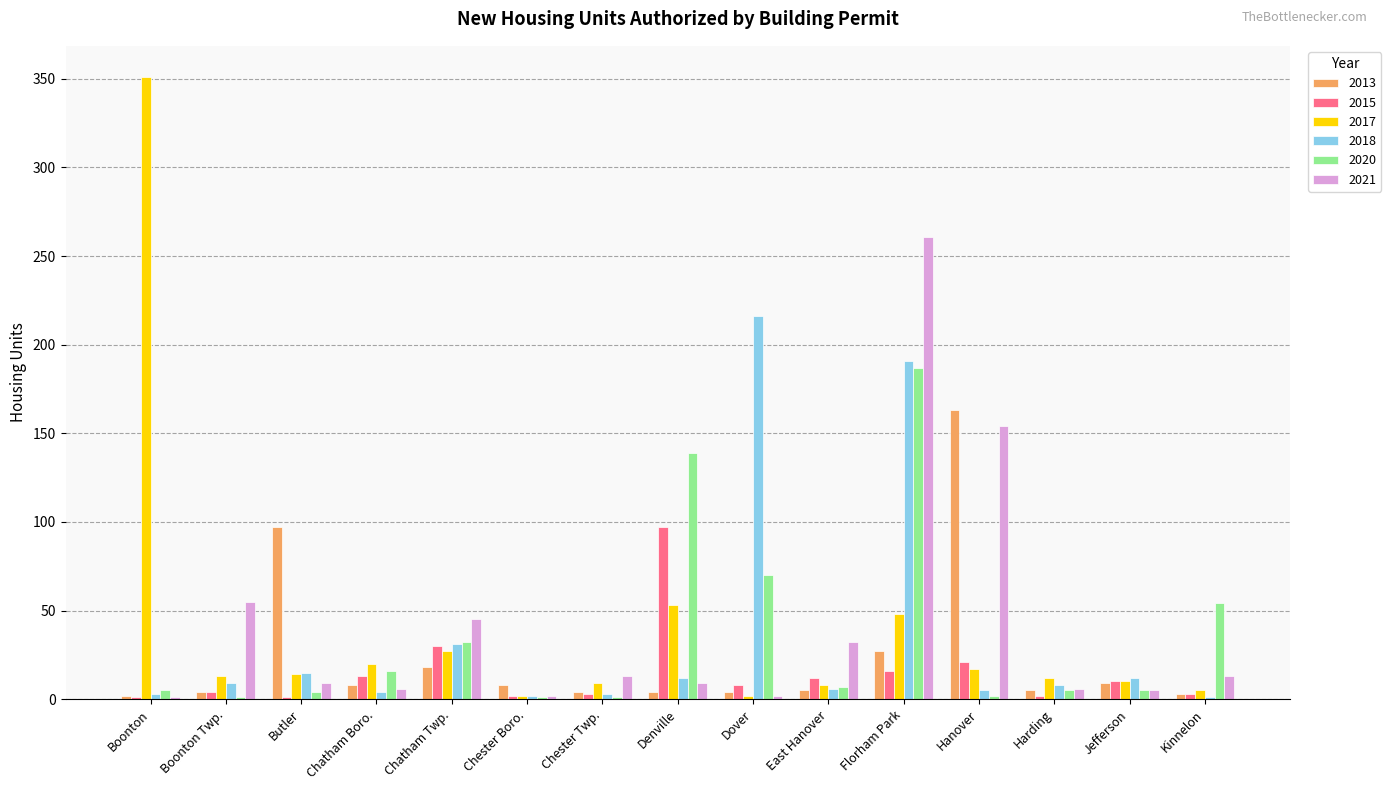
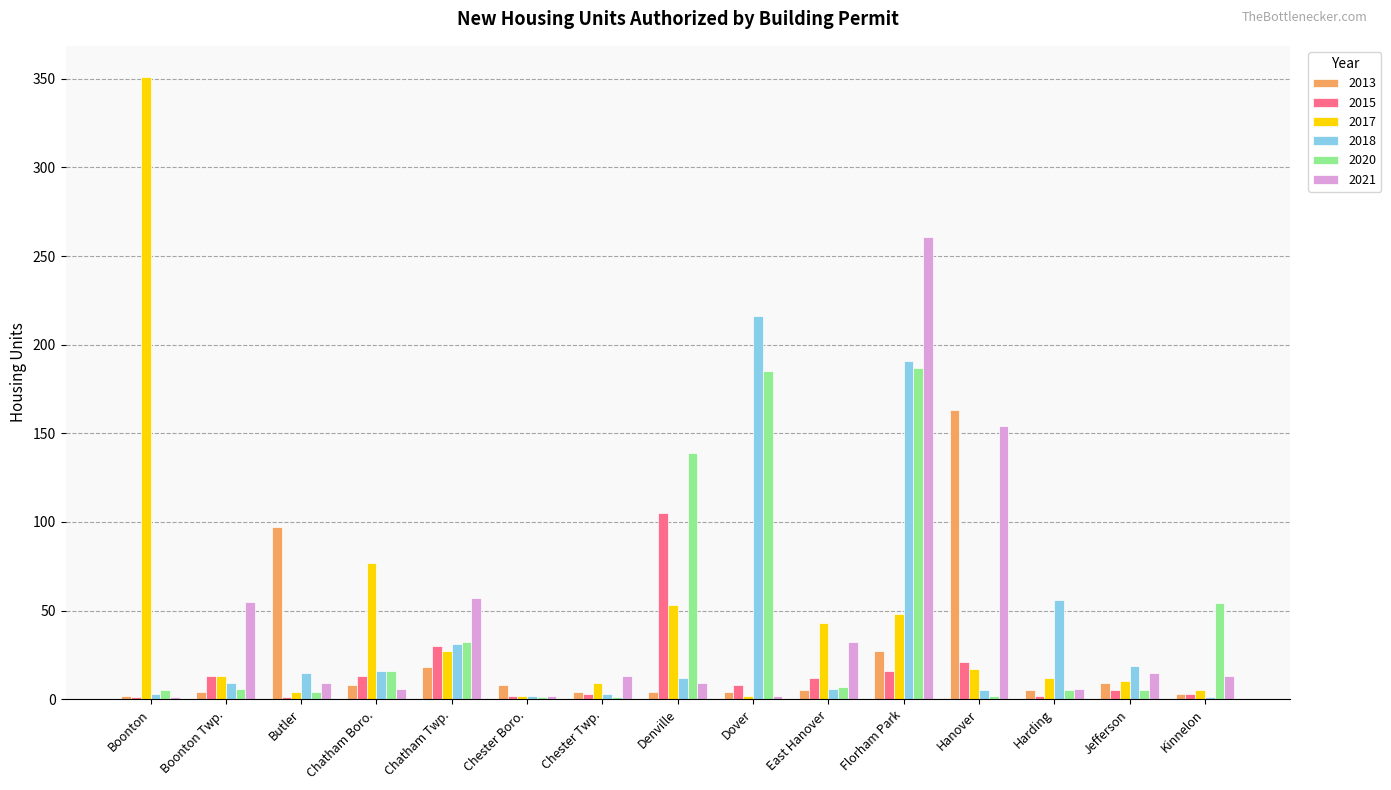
2015, Boonton Twp.: 4 -> 13
2020, Boonton Twp.: 1 -> 6
2017, Butler: 14 -> 4
2017, Chatham Boro.: 20 -> 77
2018, Chatham Boro.: 4 -> 16
2021, Chatham Twp.: 45 -> 57
2015, Denville: 97 -> 105
2020, Dover: 70 -> 185
2017, East Hanover: 8 -> 43
2018, Harding: 8 -> 56
2015, Jefferson: 10 -> 5
2018, Jefferson: 12 -> 19
2021, Jefferson: 5 -> 15
